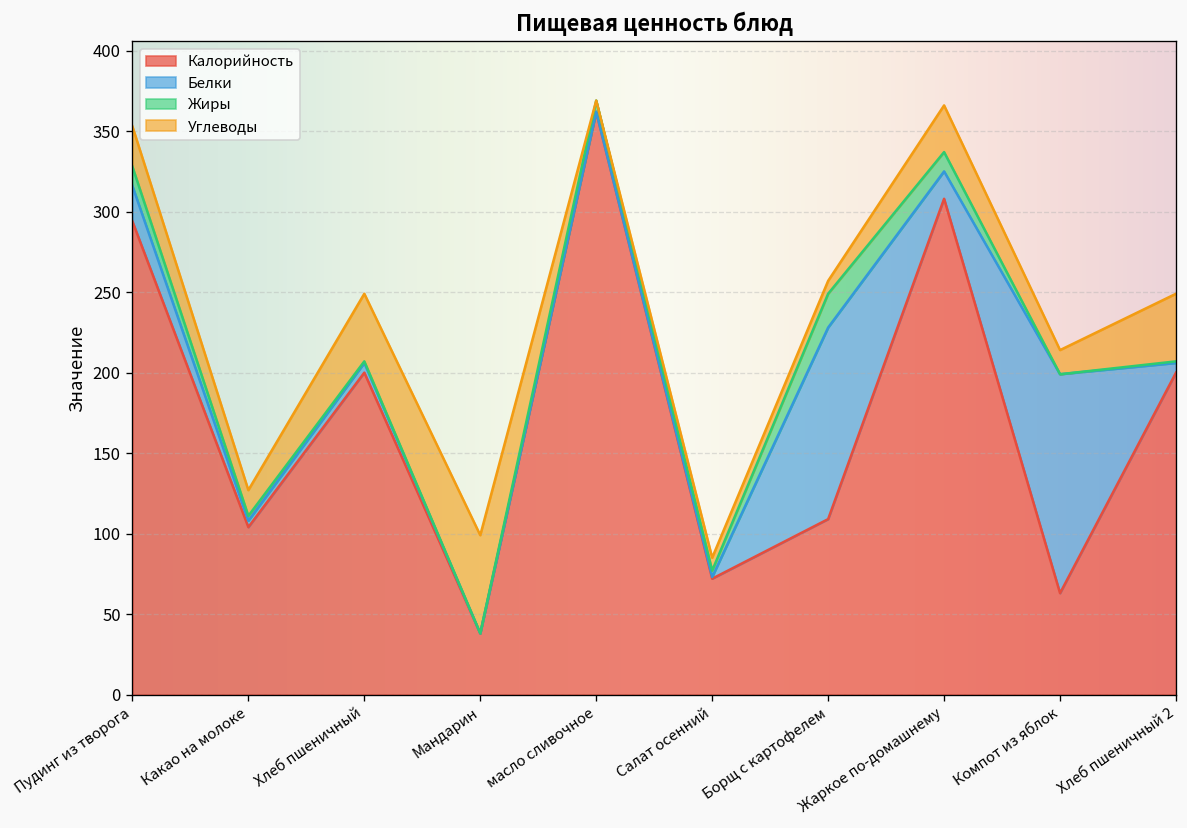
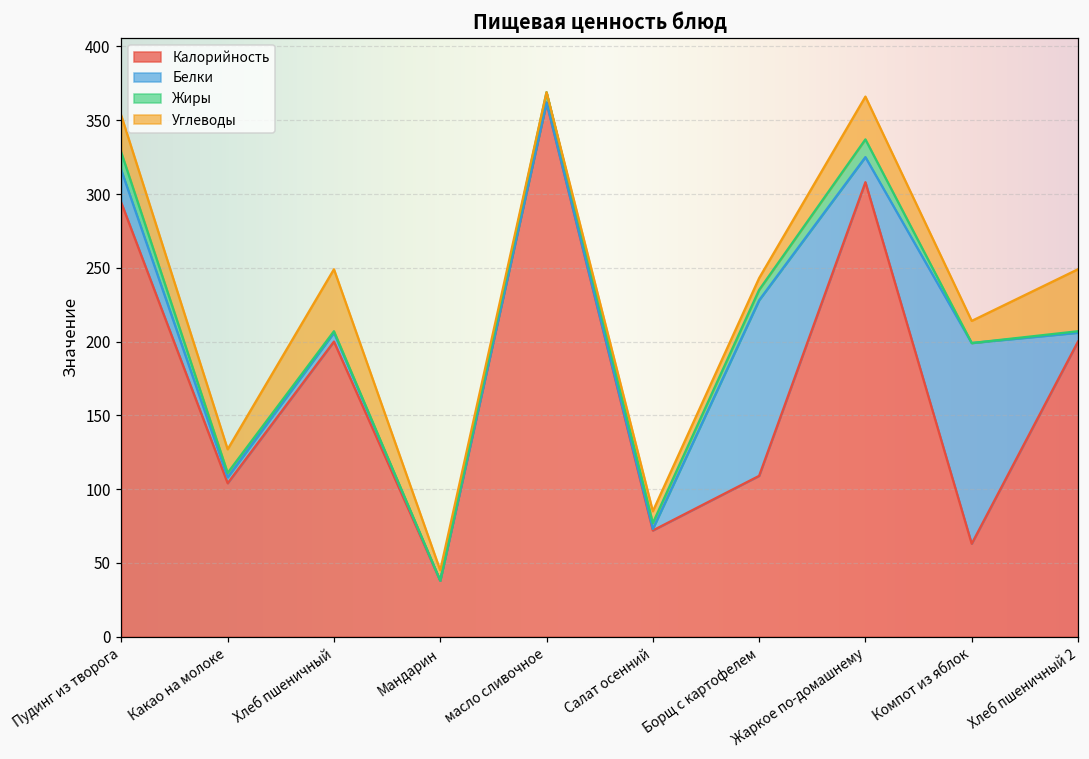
Углеводы, Мандарин: 61 -> 7
Жиры, Борщ с картофелем: 21 -> 7
